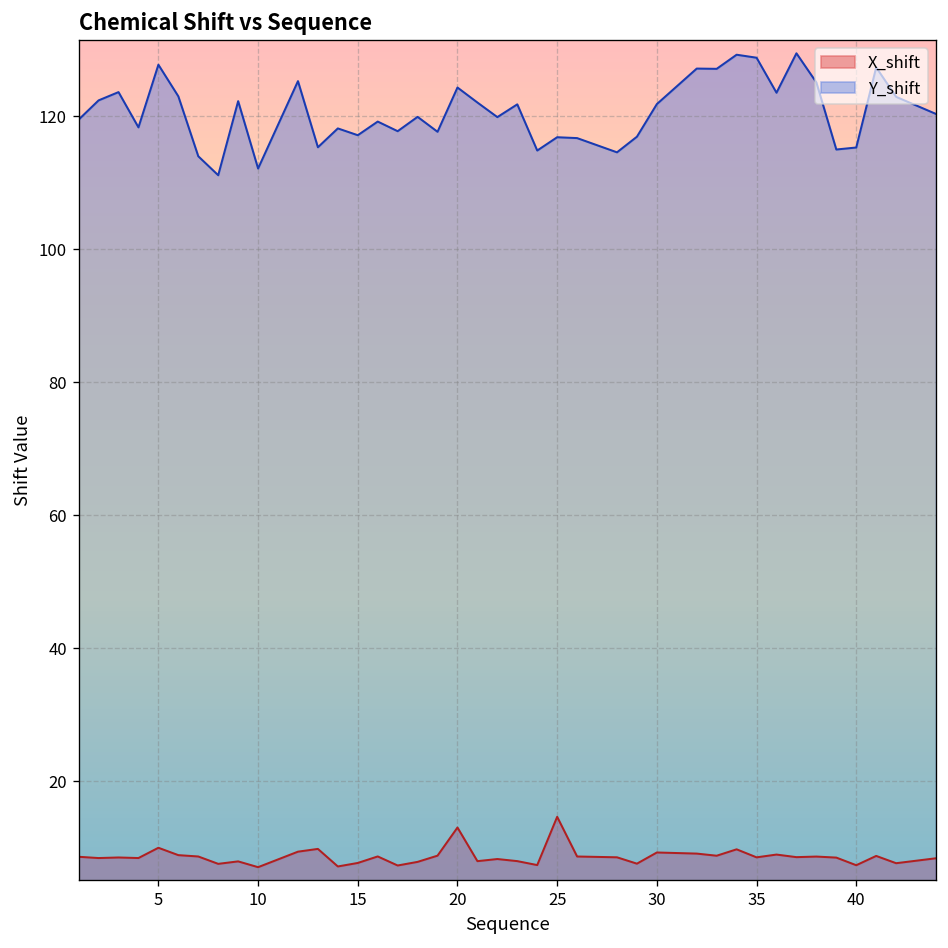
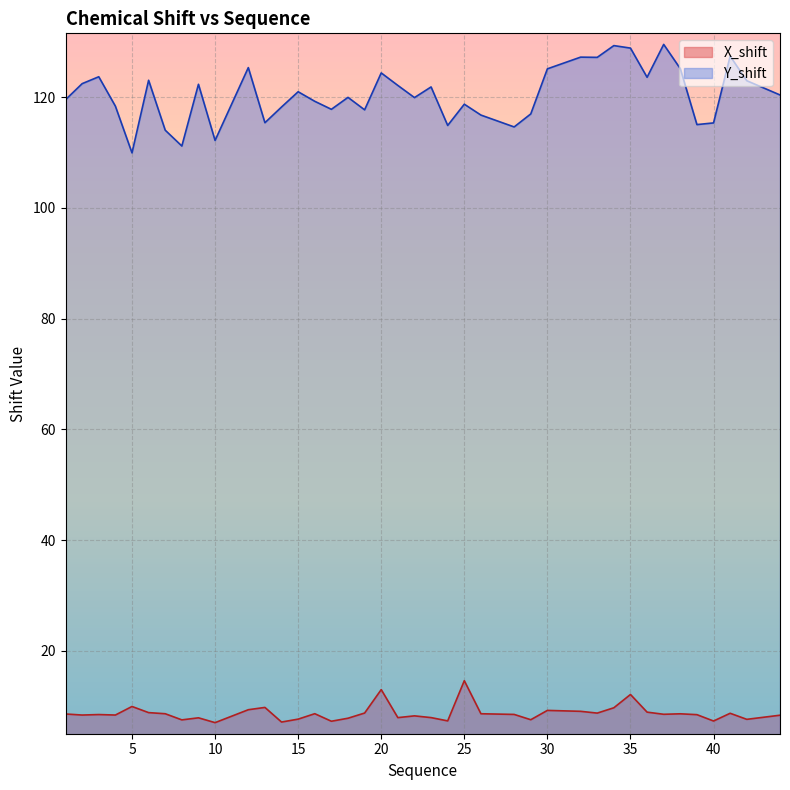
Y_shift, 5: 128 -> 110
Y_shift, 15: 117 -> 121
Y_shift, 25: 117 -> 119
Y_shift, 30: 122 -> 125
X_shift, 35: 9 -> 12
